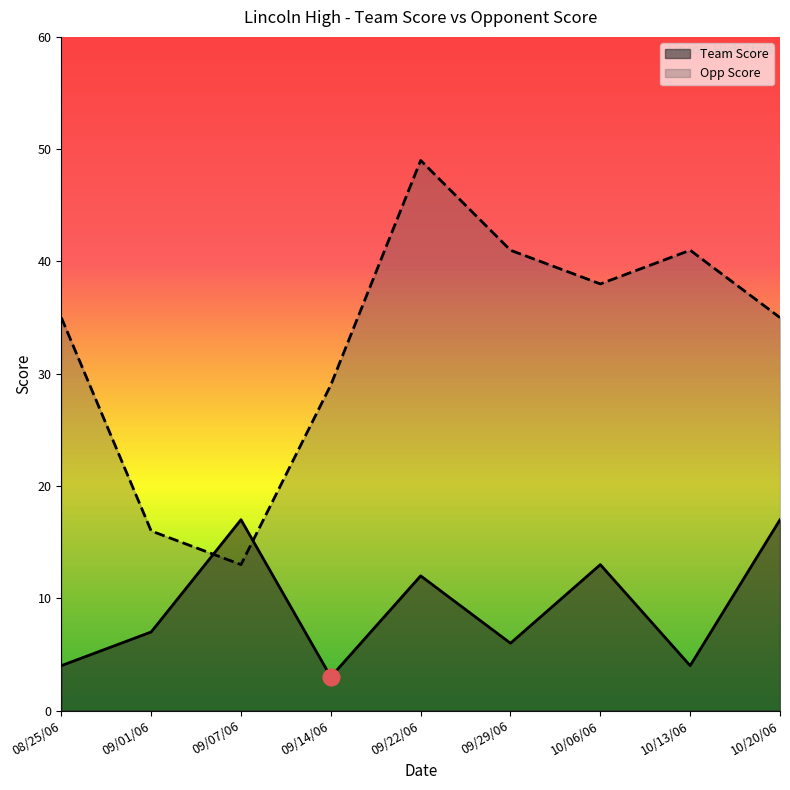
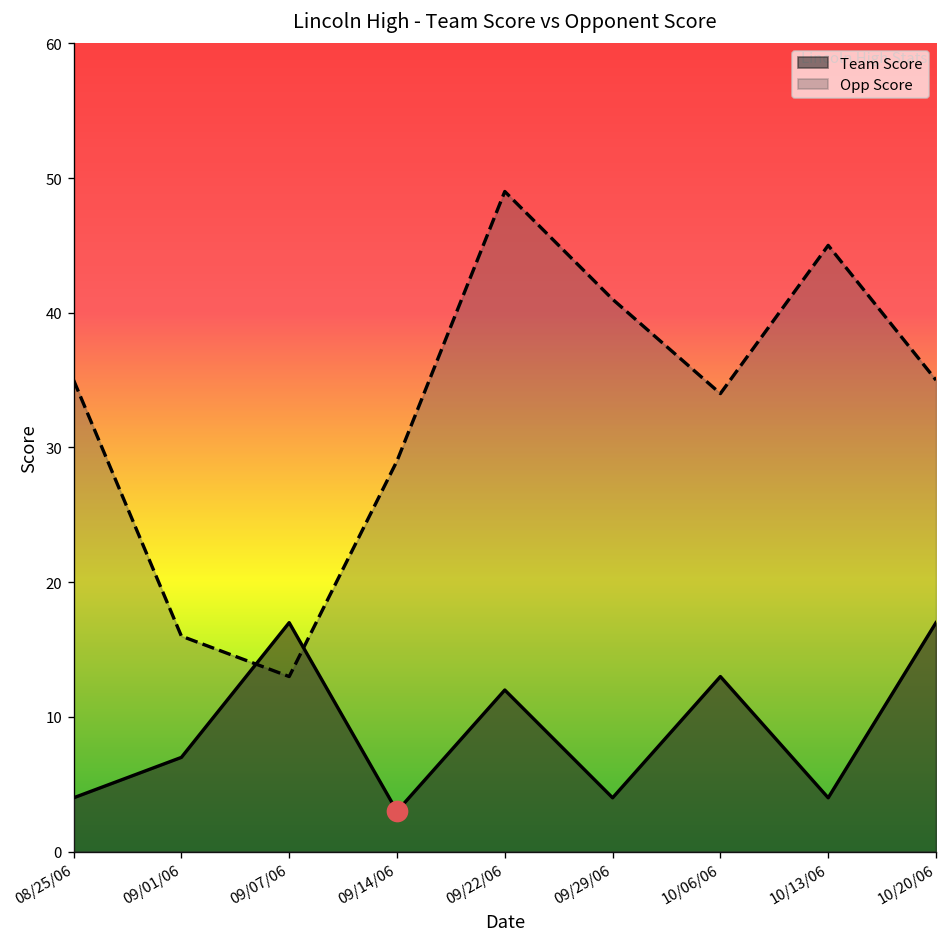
Team Score, 09/29/06: 6 -> 4
Opp Score, 10/06/06: 38 -> 34
Opp Score, 10/13/06: 41 -> 45
